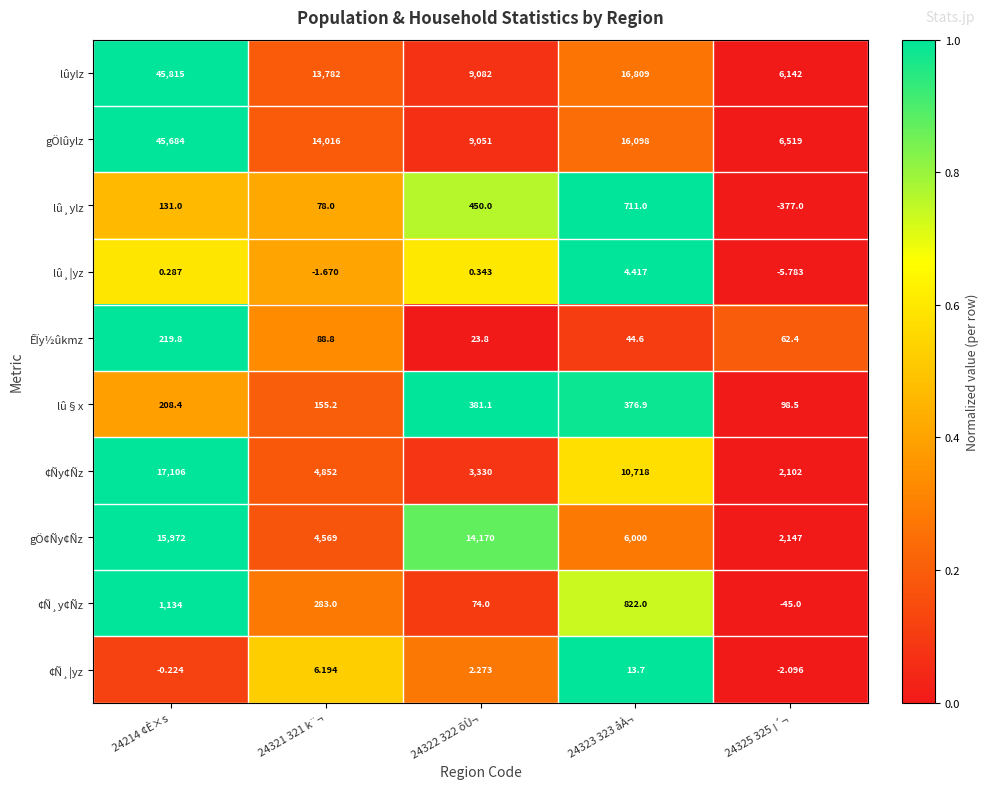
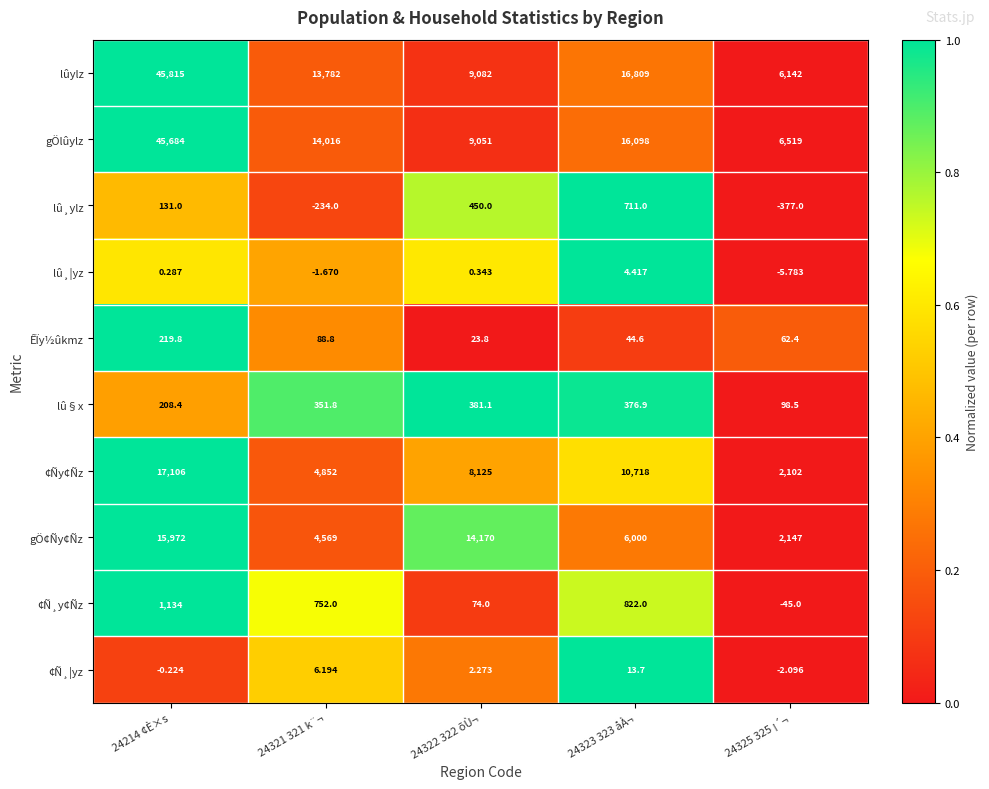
lû¸ylz, 24321 321 k¨¬: 78.0 -> -234.0
lû§x, 24321 321 k¨¬: 155.2 -> 351.8
¢Ñy¢Ñz, 24322 322 õÙ¬: 3,330 -> 8,125
¢Ñ¸y¢Ñz, 24321 321 k¨¬: 283.0 -> 752.0
